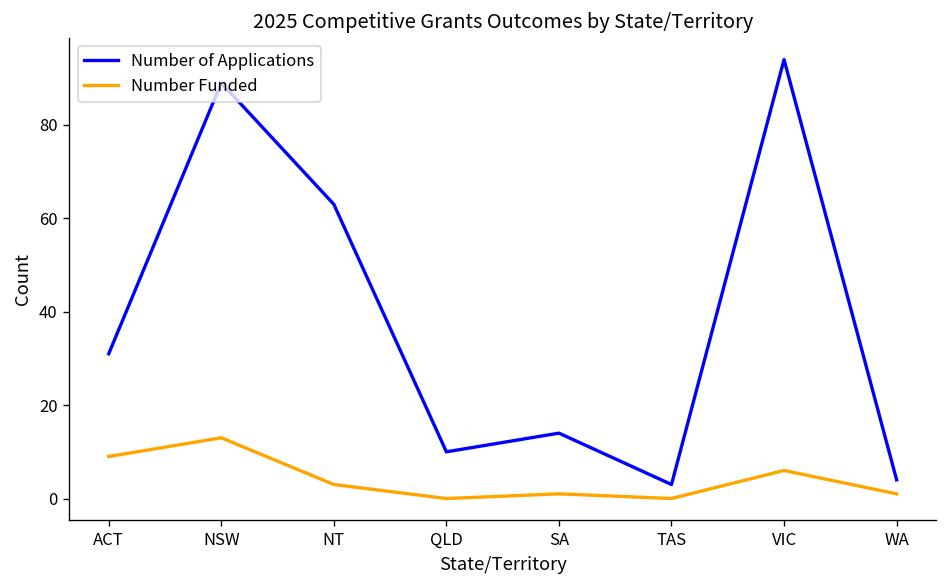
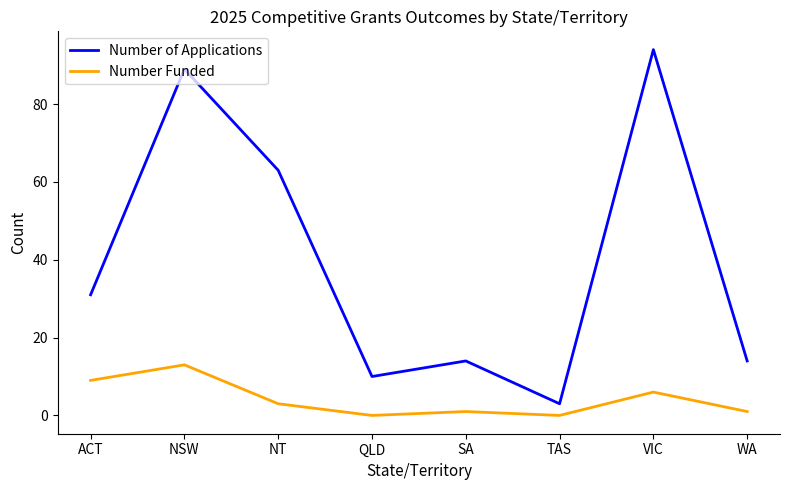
Number of Applications, WA: 4 -> 14
